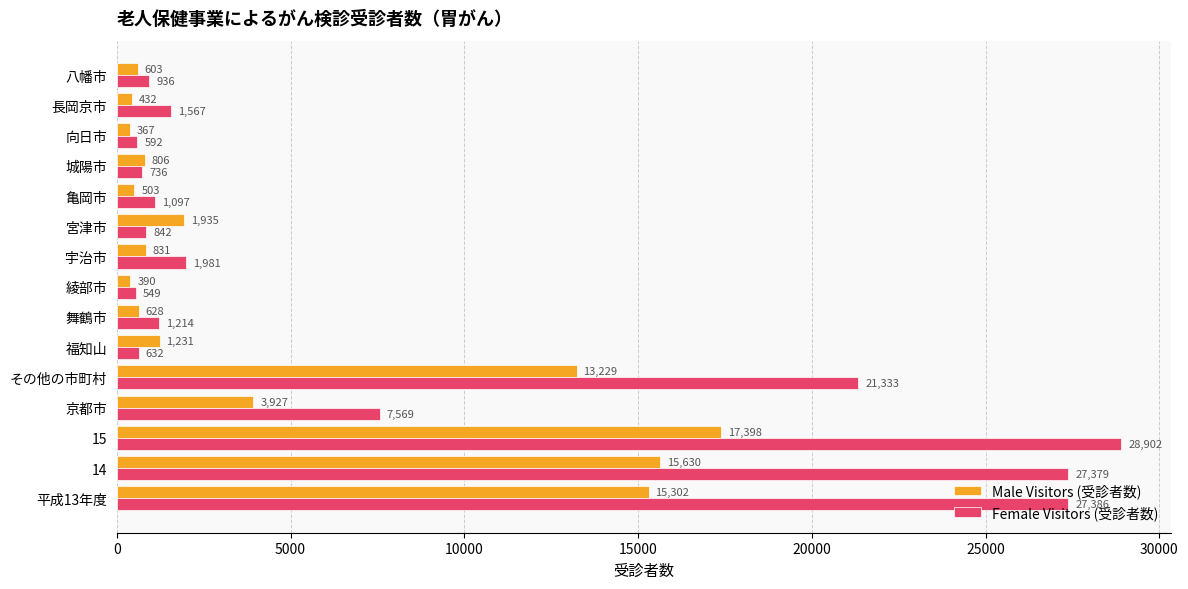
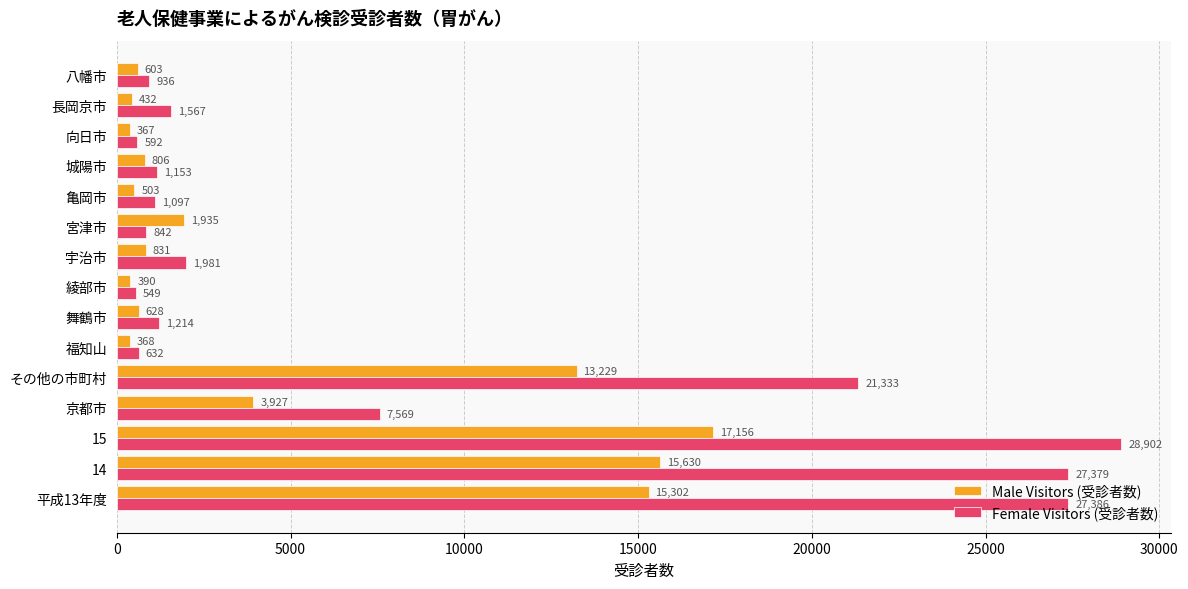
Female Visitors (受診者数), 城陽市: 736 -> 1,153
Male Visitors (受診者数), 福知山: 1,231 -> 368
Male Visitors (受診者数), 15: 17,398 -> 17,156
